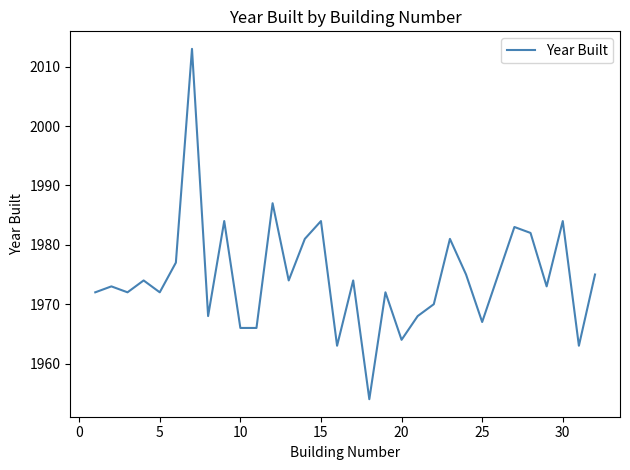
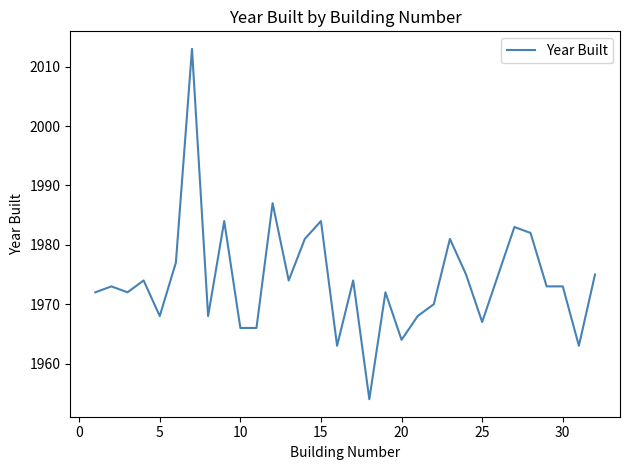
5: 1972 -> 1968
30: 1984 -> 1973
